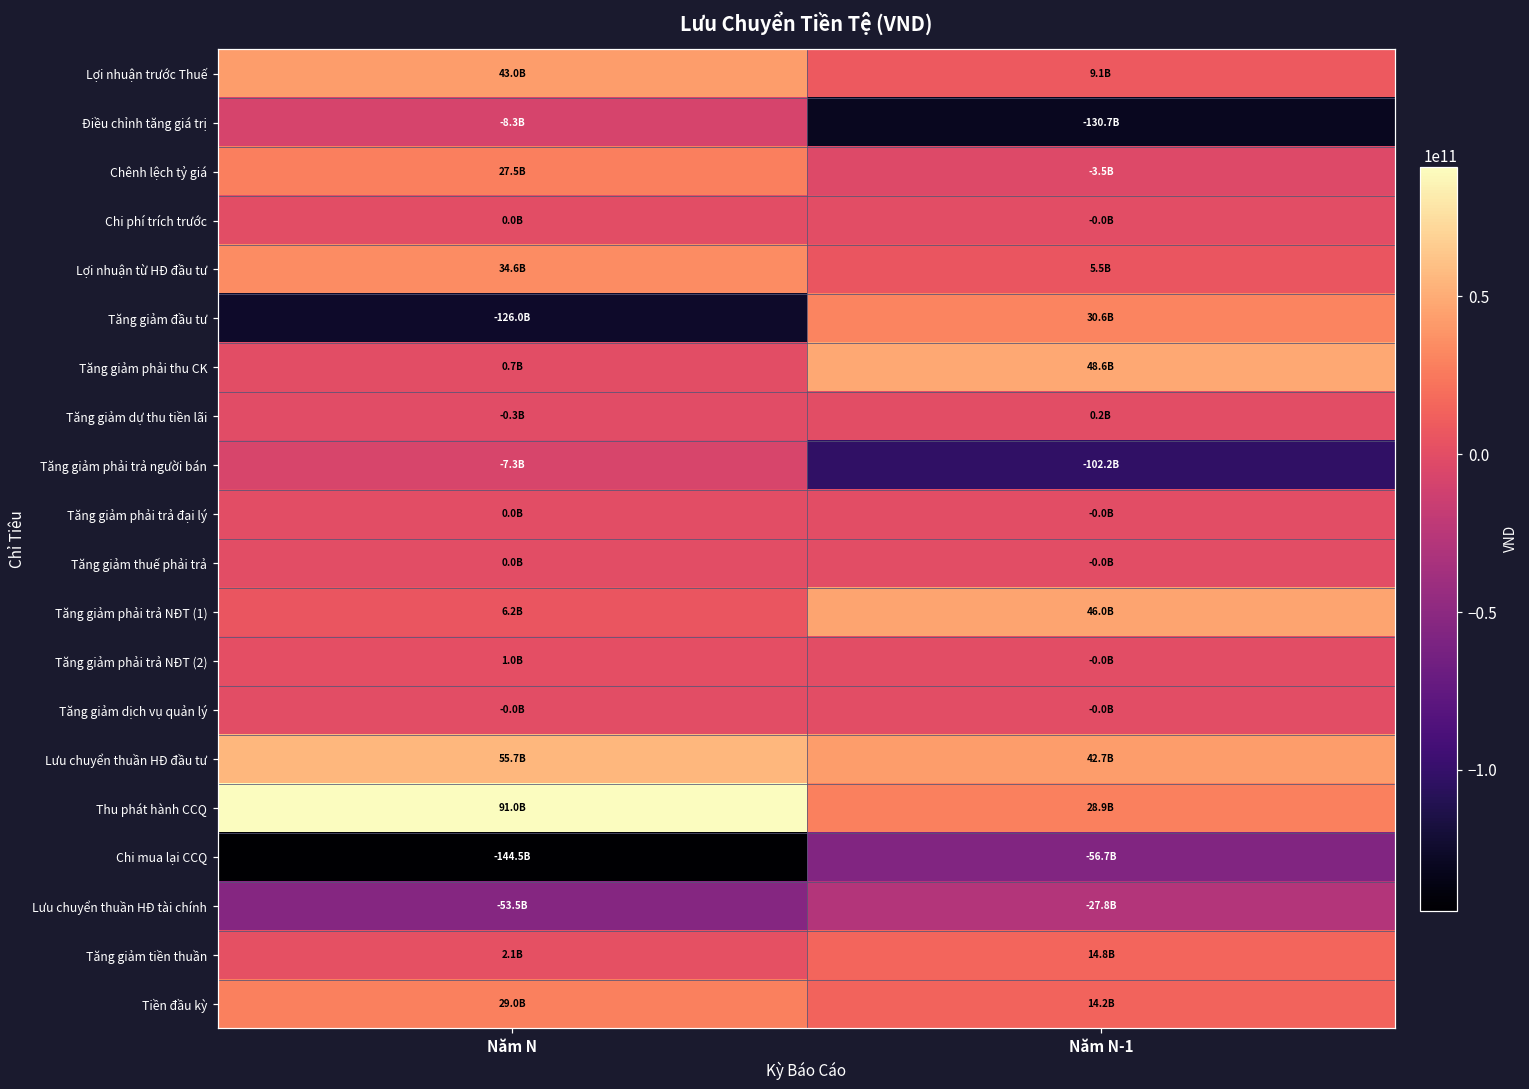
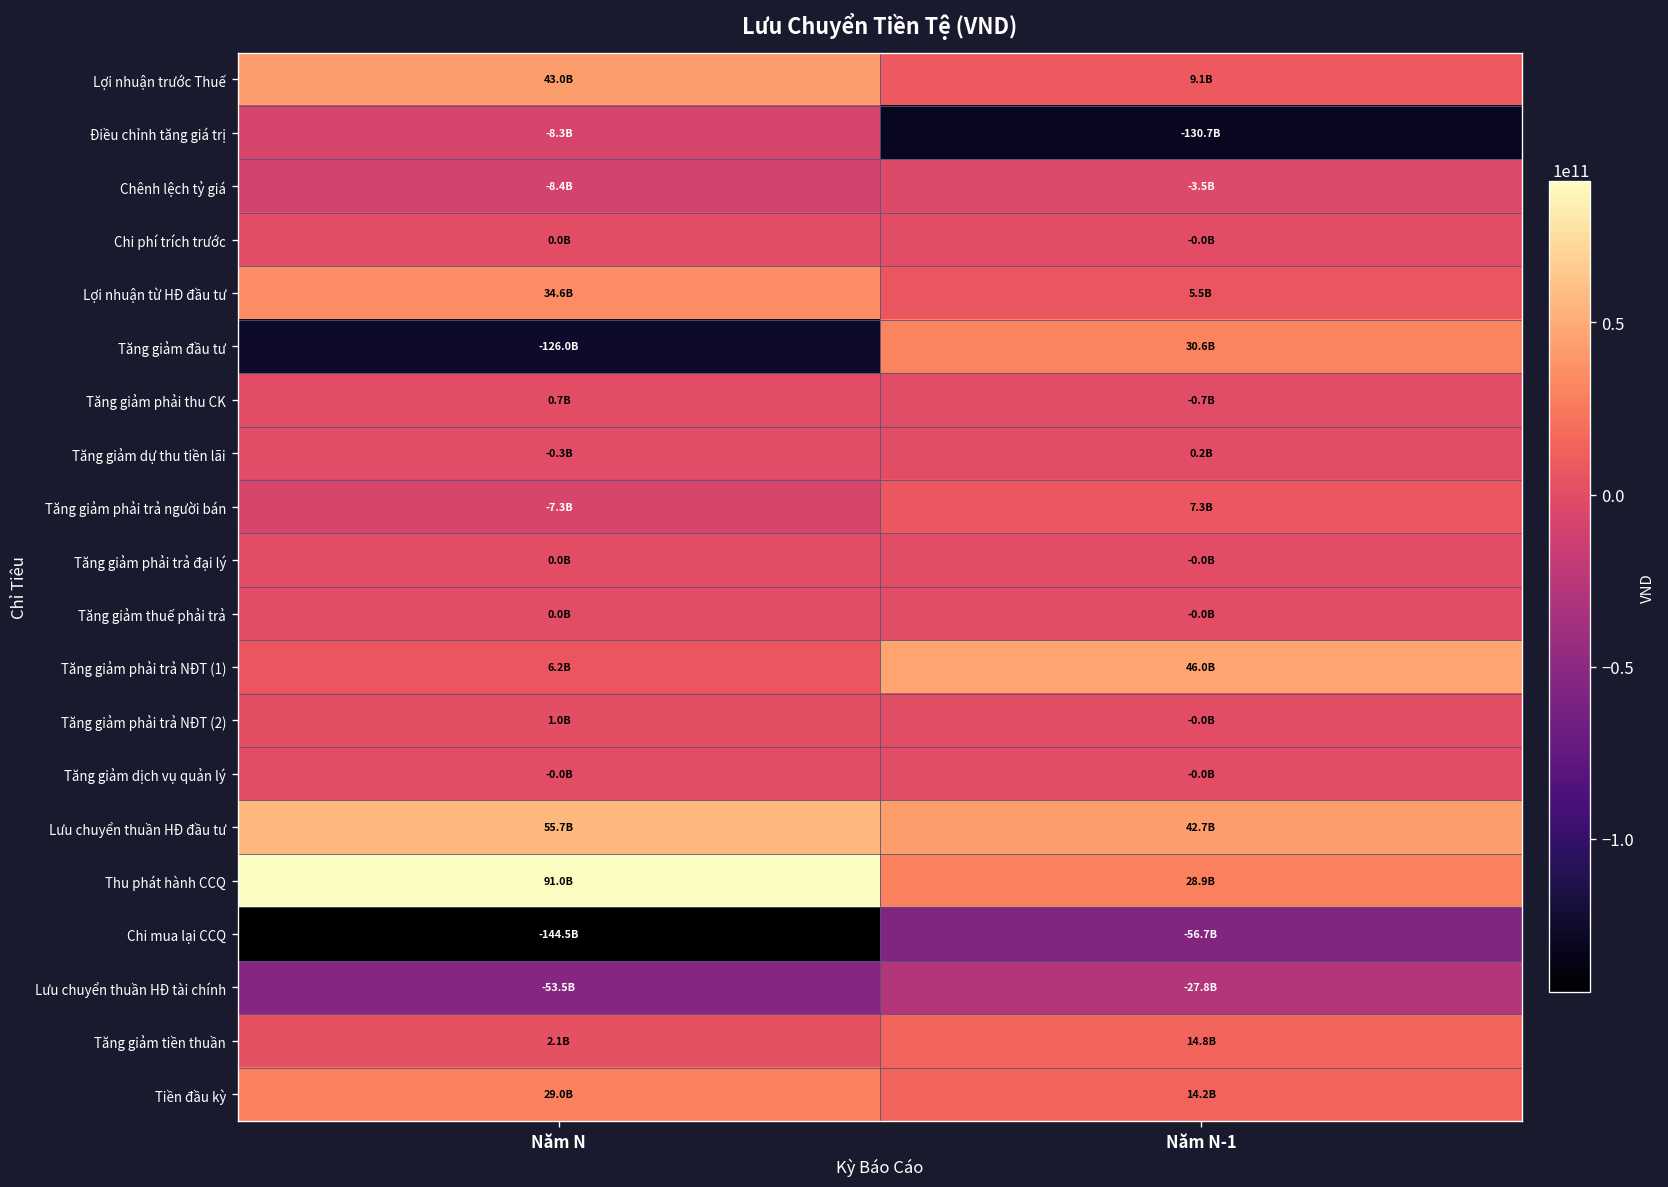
Chênh lệch tỷ giá, Năm N: 27.5B -> -8.4B
Tăng giảm phải thu CK, Năm N-1: 48.6B -> -0.7B
Tăng giảm phải trả người bán, Năm N-1: -102.2B -> 7.3B
